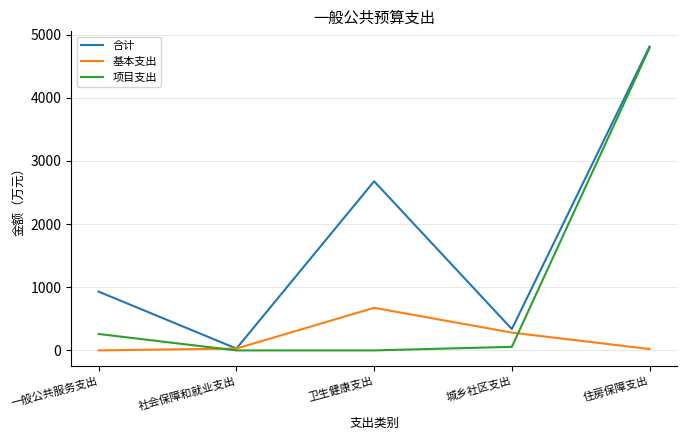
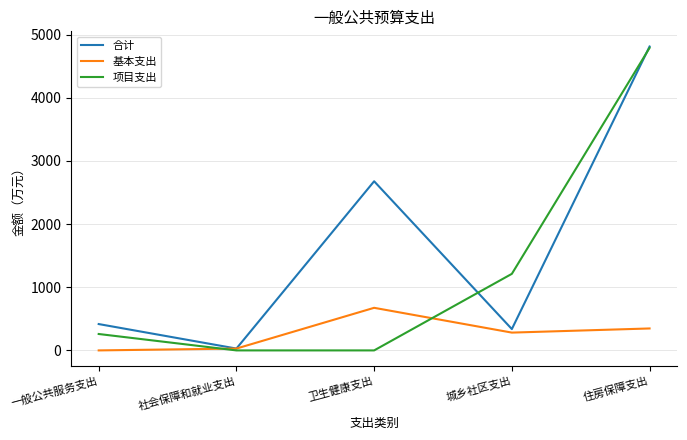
合计, 一般公共服务支出: 900 -> 400
项目支出, 城乡社区支出: 100 -> 1200
基本支出, 住房保障支出: 0 -> 300
